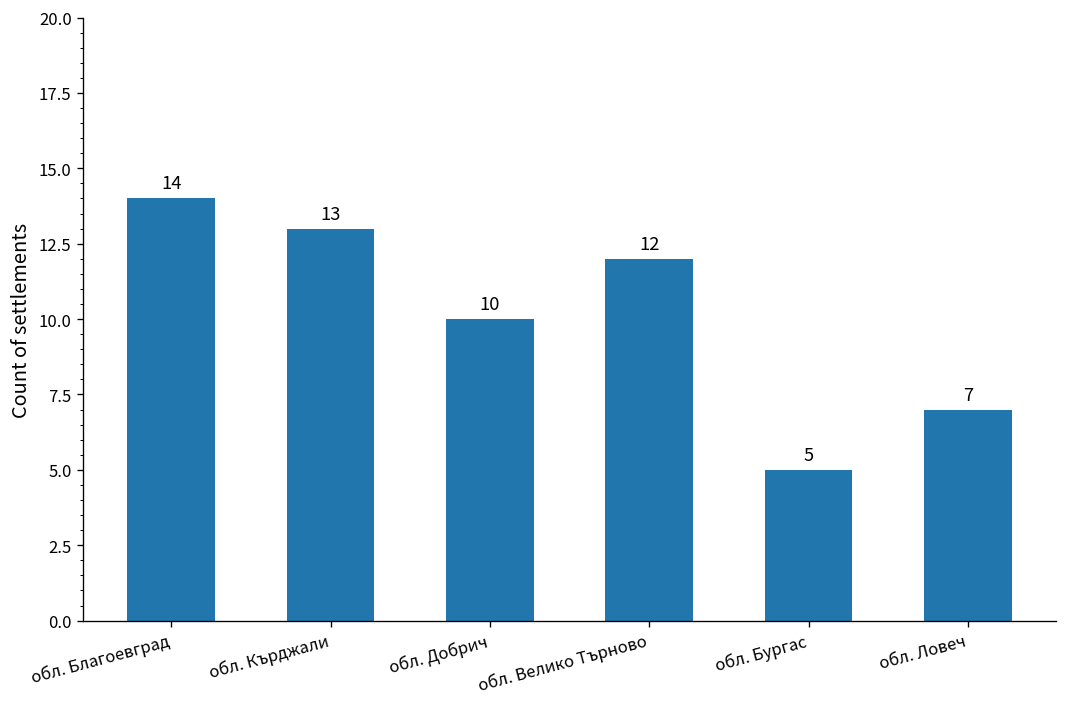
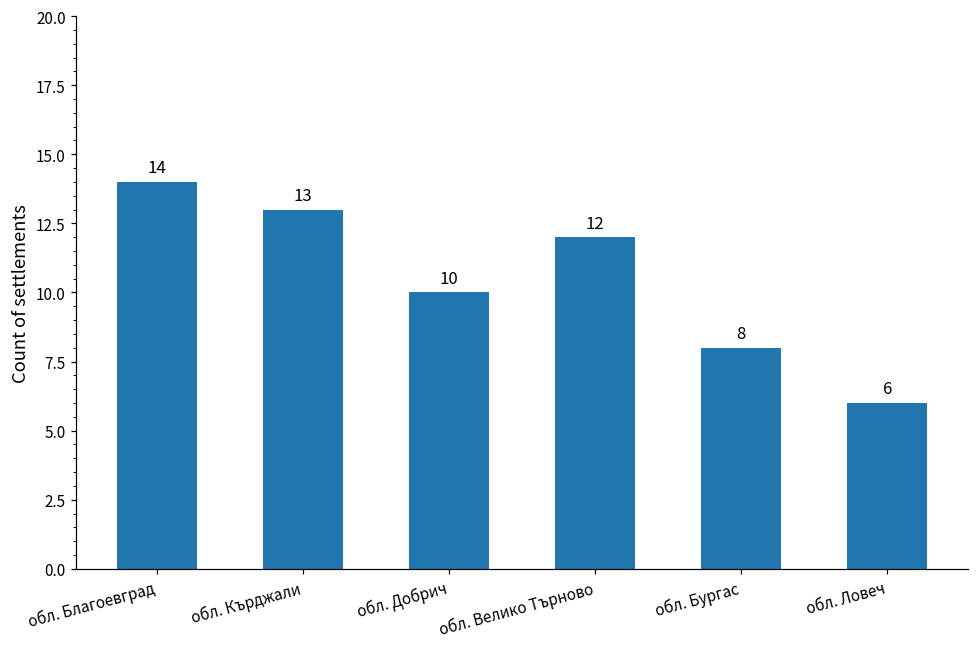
обл. Бургас: 5 -> 8
обл. Ловеч: 7 -> 6
